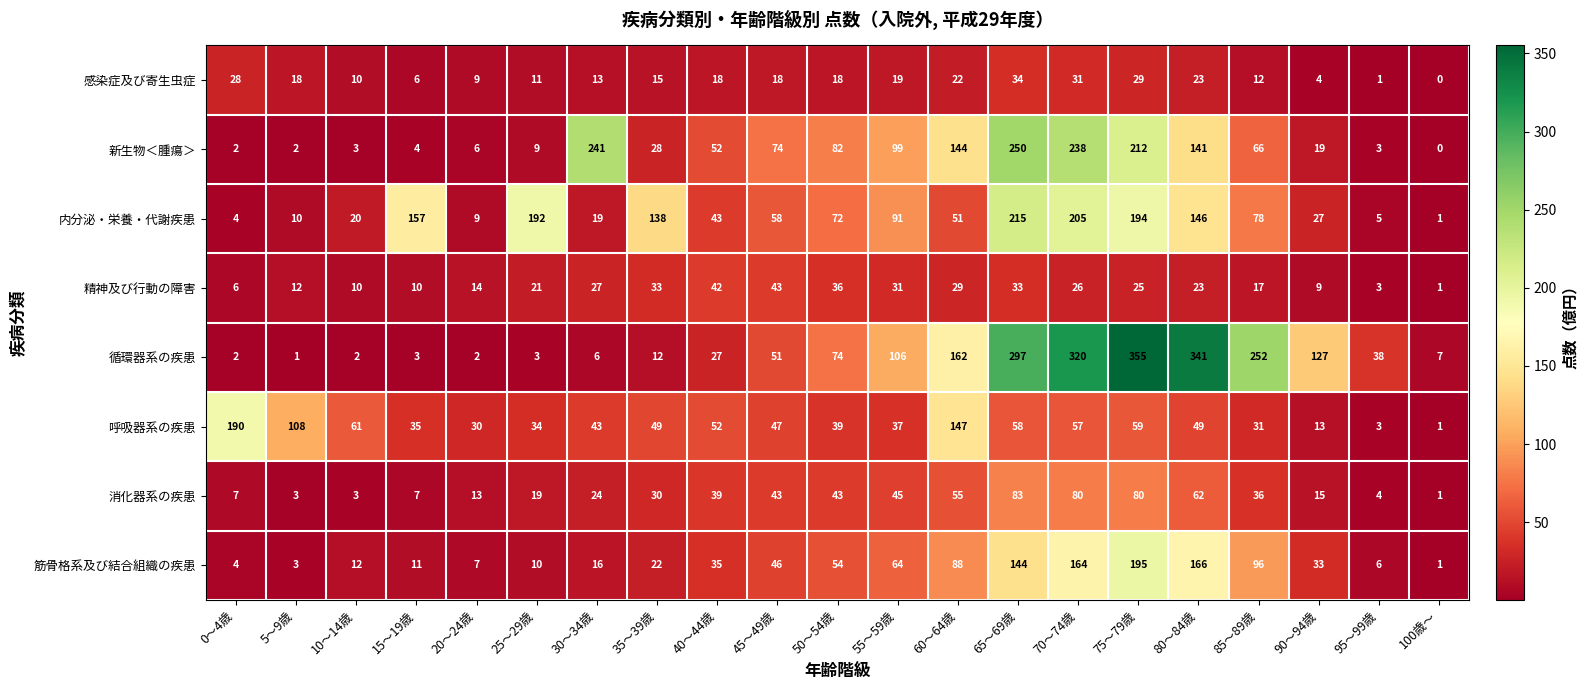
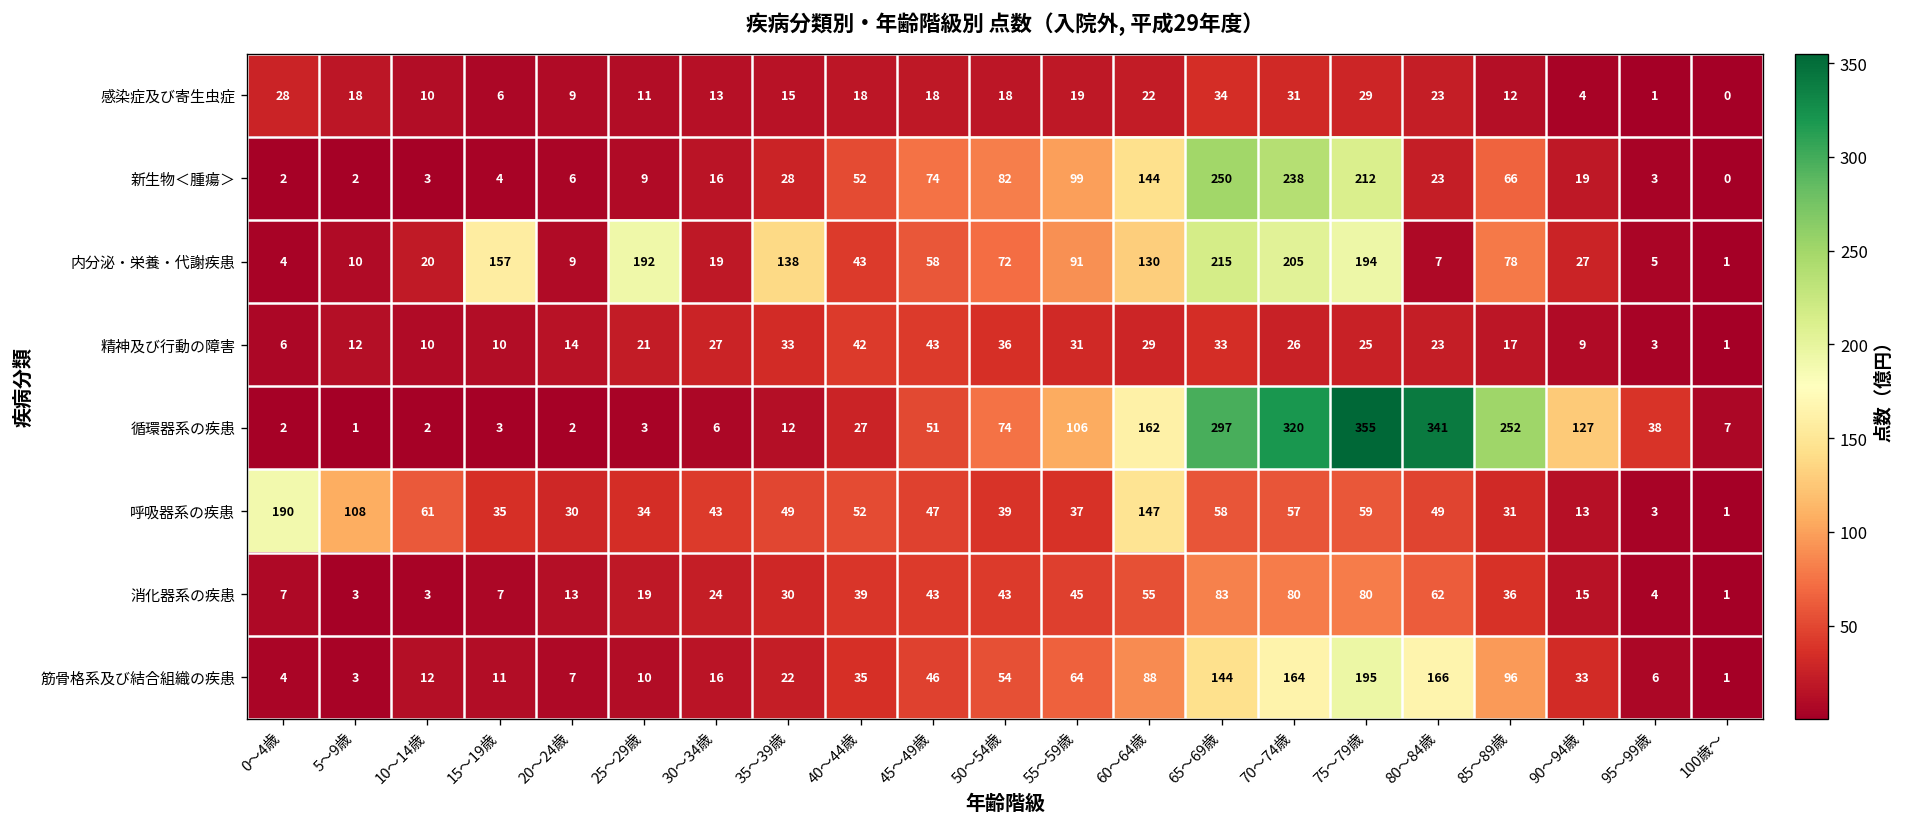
新生物＜腫瘍＞, 30～34歳: 241 -> 16
新生物＜腫瘍＞, 80～84歳: 141 -> 23
内分泌・栄養・代謝疾患, 60～64歳: 51 -> 130
内分泌・栄養・代謝疾患, 80～84歳: 146 -> 7
